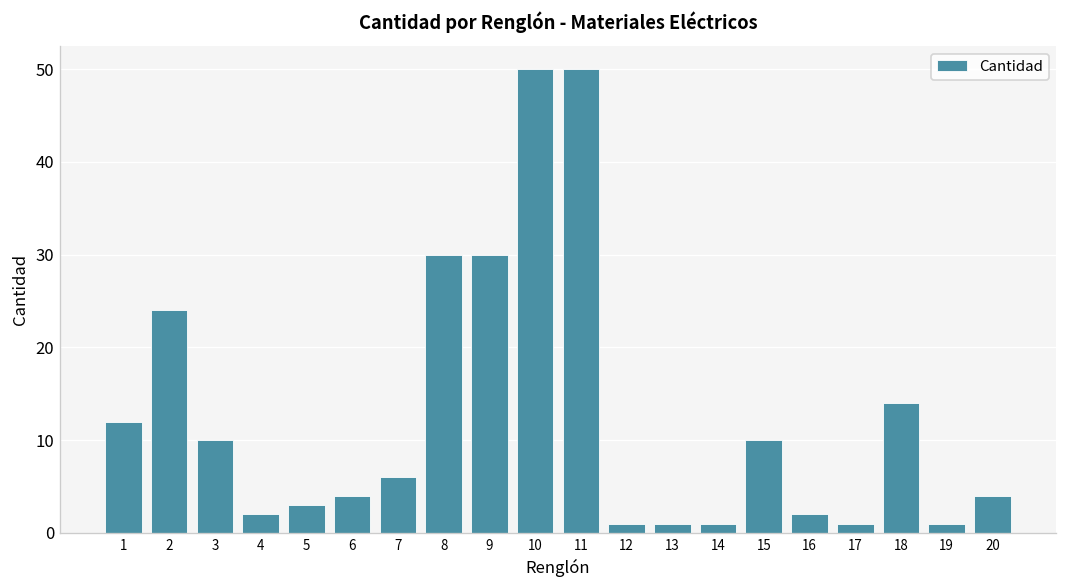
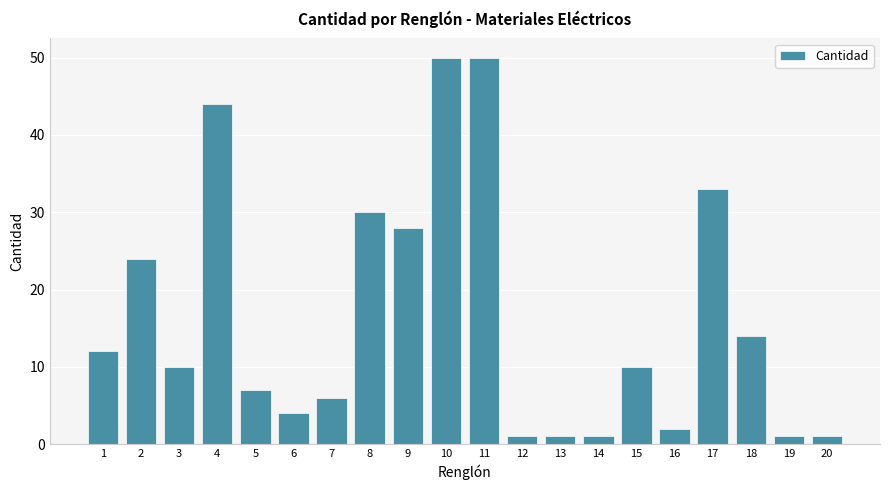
4: 2 -> 44
5: 3 -> 7
9: 30 -> 28
17: 1 -> 33
20: 4 -> 1
